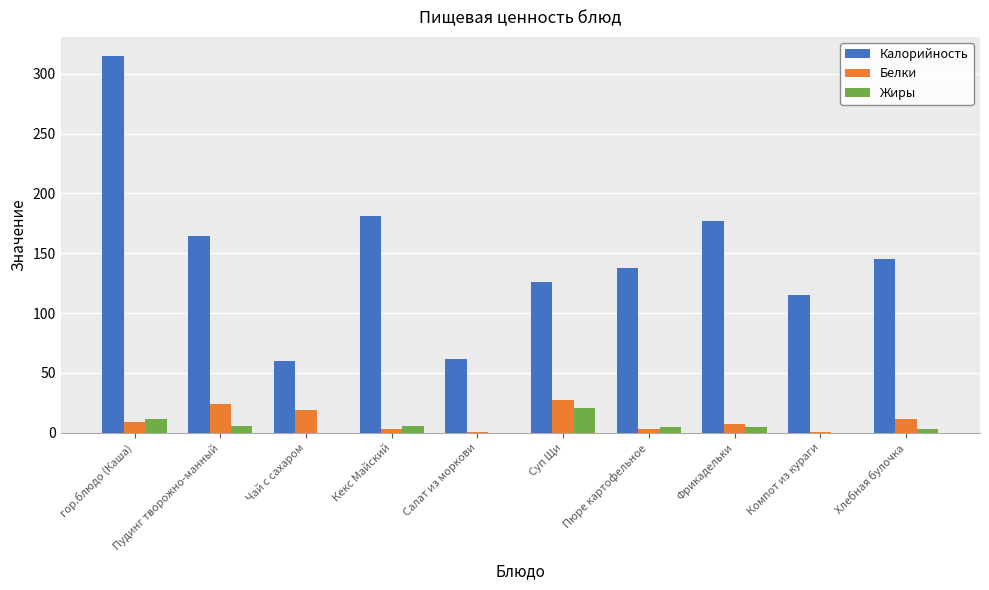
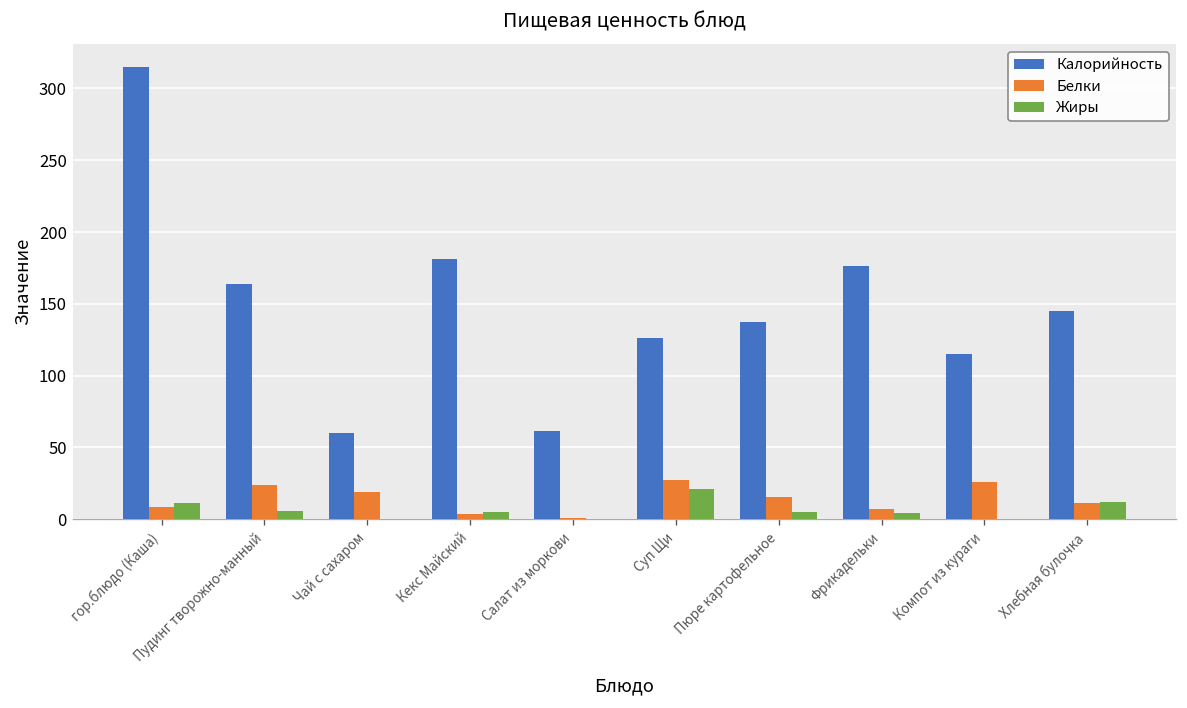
Белки, Пюре картофельное: 3 -> 16
Белки, Компот из кураги: 1 -> 26
Жиры, Хлебная булочка: 3 -> 12
